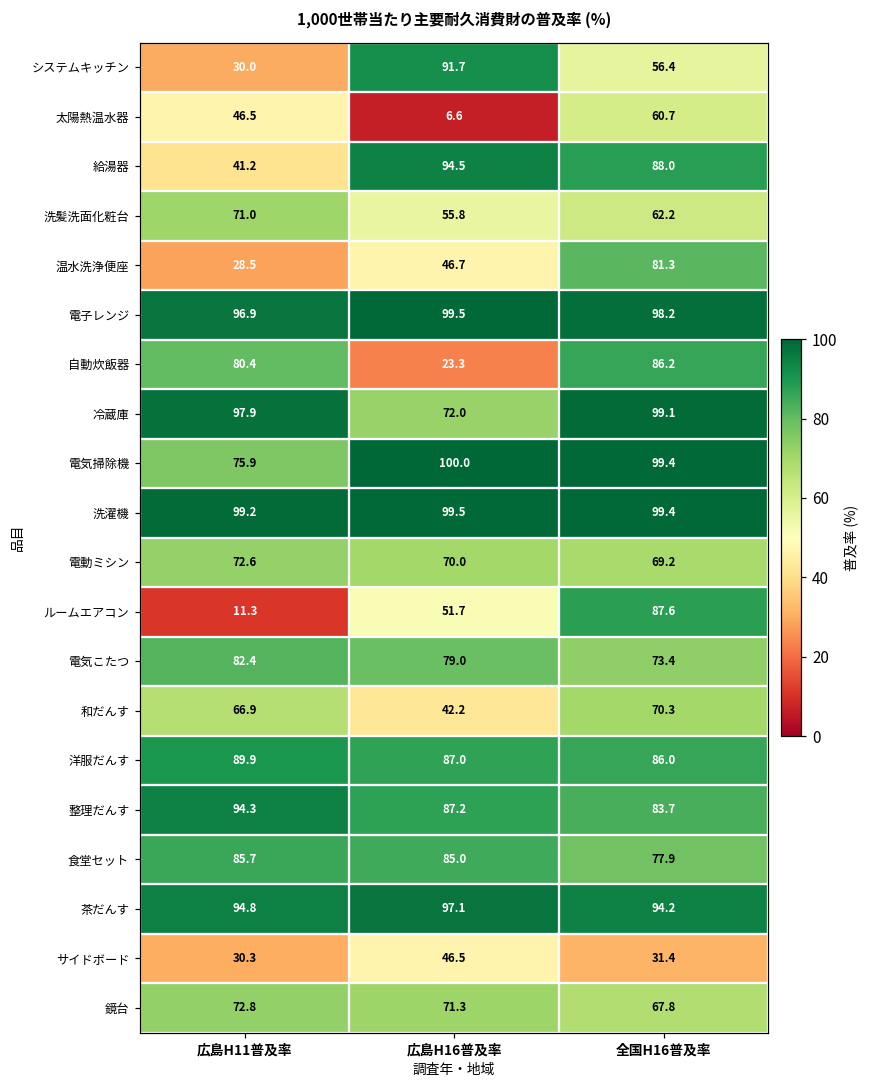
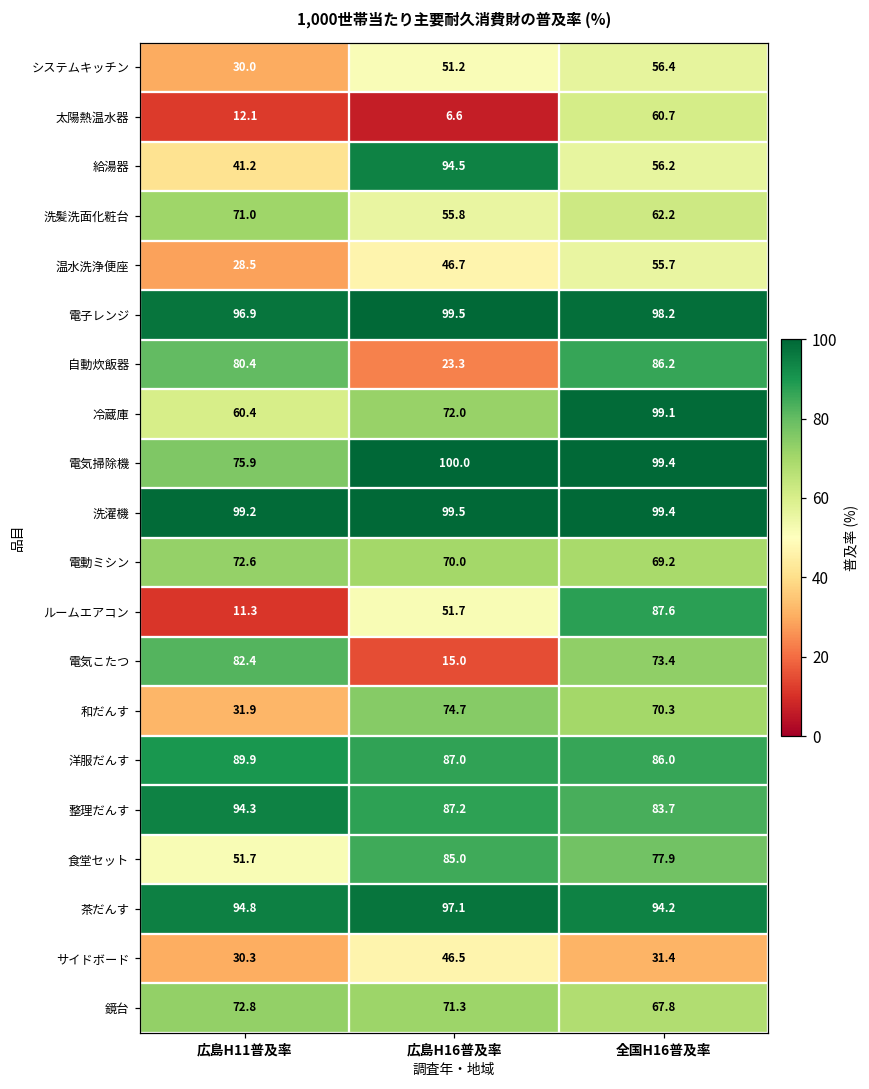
システムキッチン, 広島H16普及率: 91.7 -> 51.2
太陽熱温水器, 広島H11普及率: 46.5 -> 12.1
給湯器, 全国H16普及率: 88.0 -> 56.2
温水洗浄便座, 全国H16普及率: 81.3 -> 55.7
冷蔵庫, 広島H11普及率: 97.9 -> 60.4
電気こたつ, 広島H16普及率: 79.0 -> 15.0
和だんす, 広島H11普及率: 66.9 -> 31.9
和だんす, 広島H16普及率: 42.2 -> 74.7
食堂セット, 広島H11普及率: 85.7 -> 51.7
